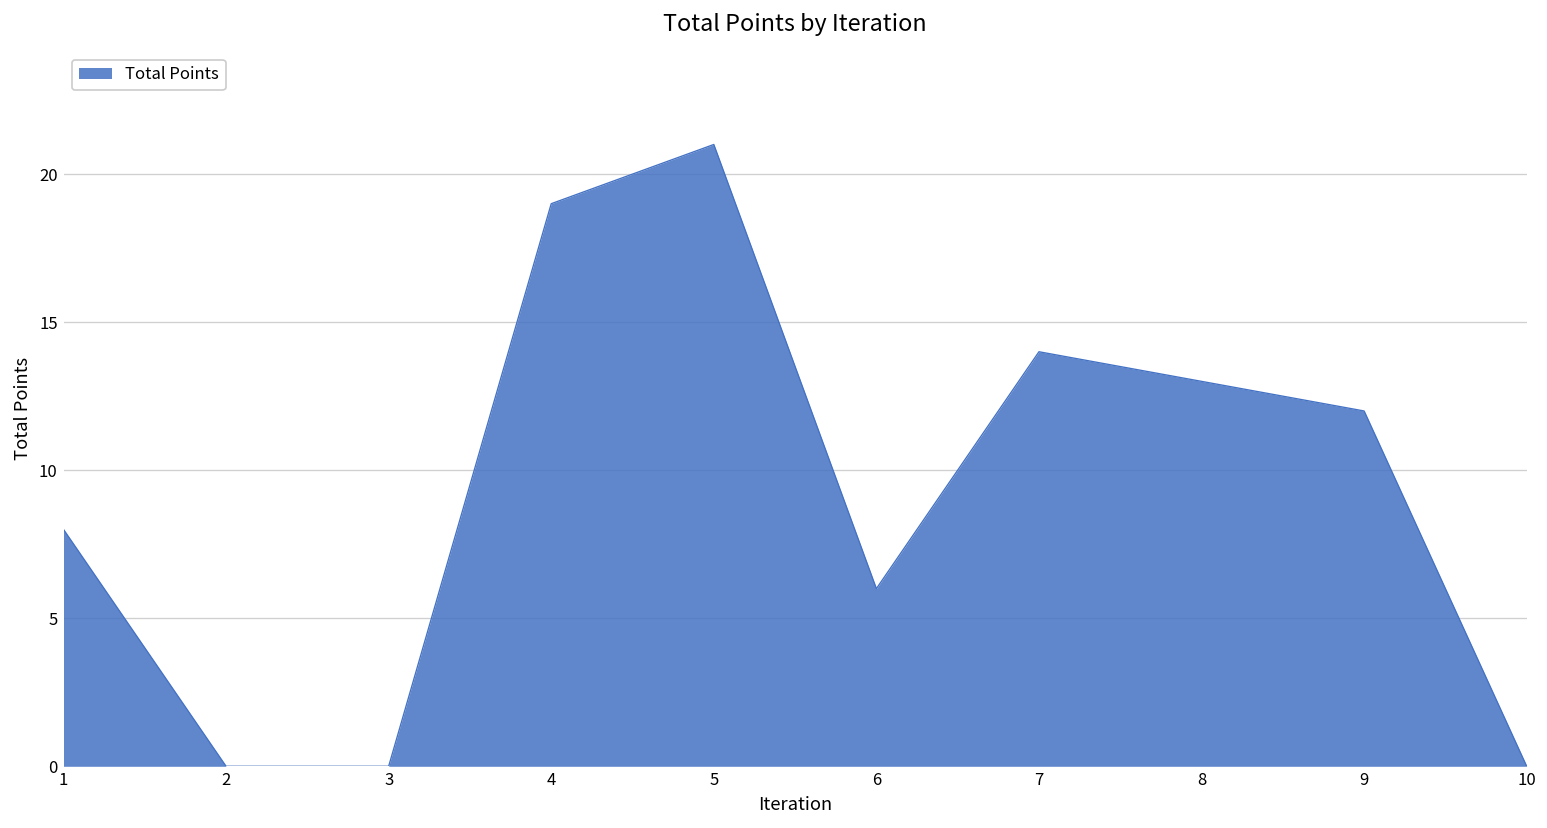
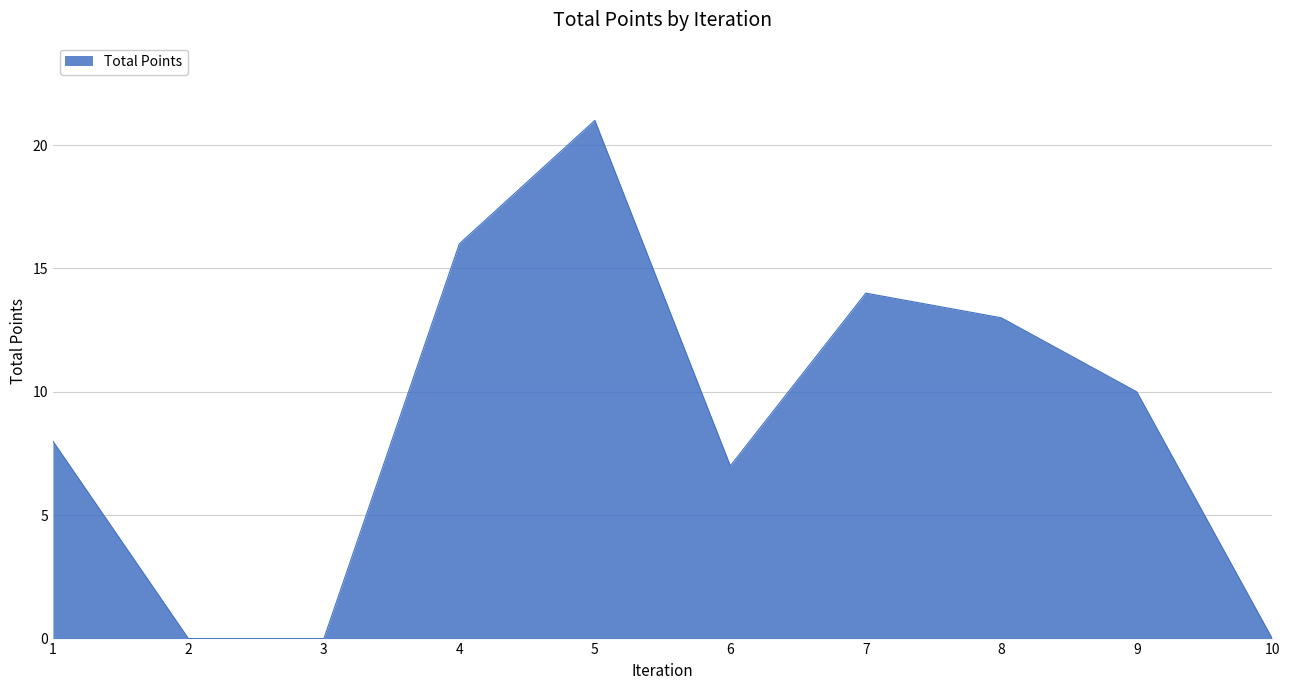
4: 19 -> 16
6: 6 -> 7
9: 12 -> 10
